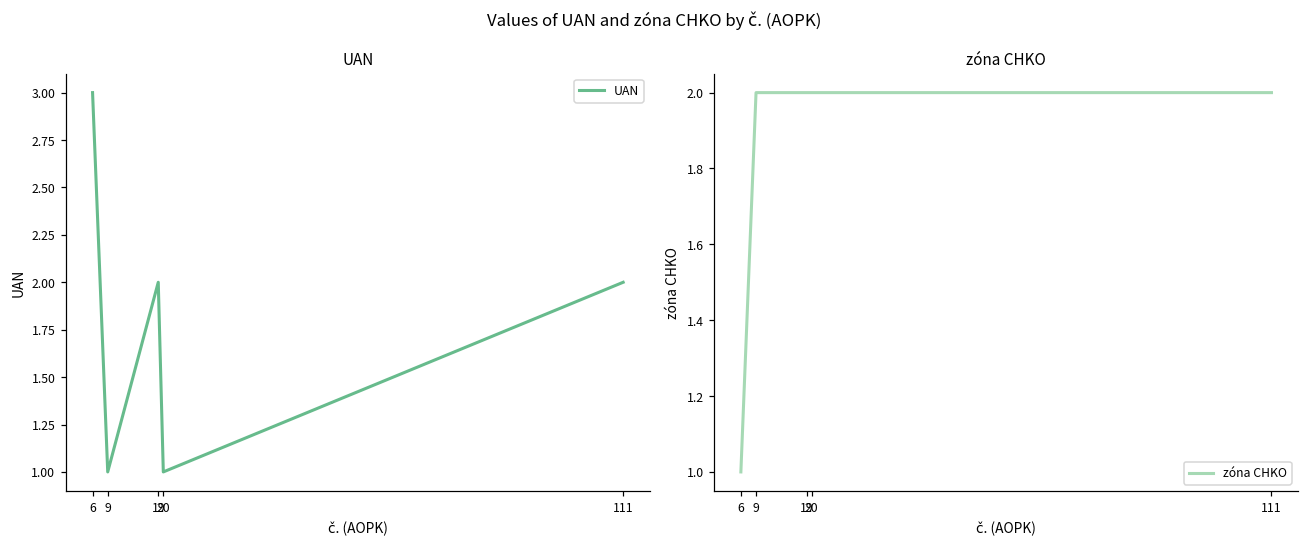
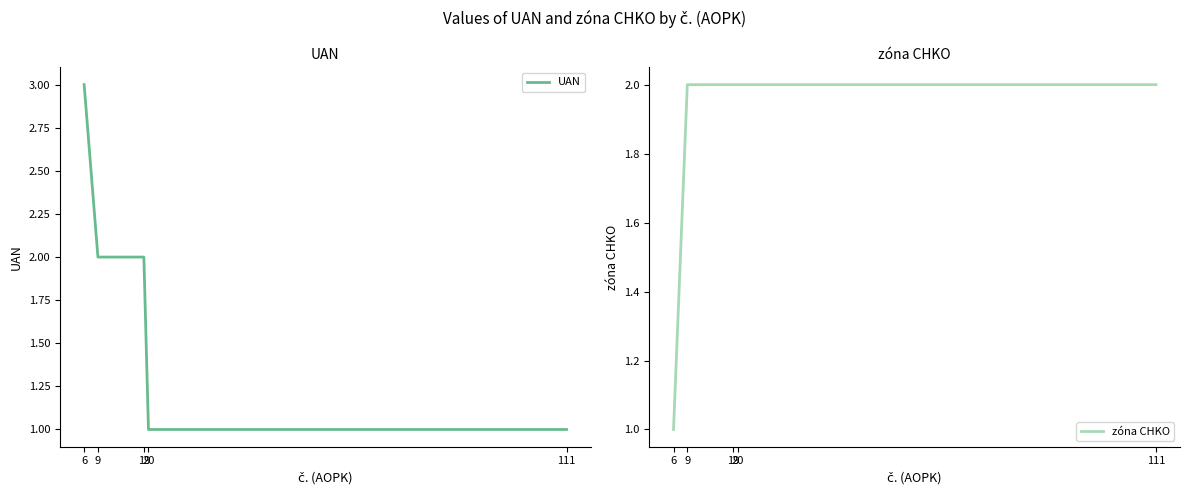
UAN, 9: 1 -> 2
UAN, 111: 2 -> 1
